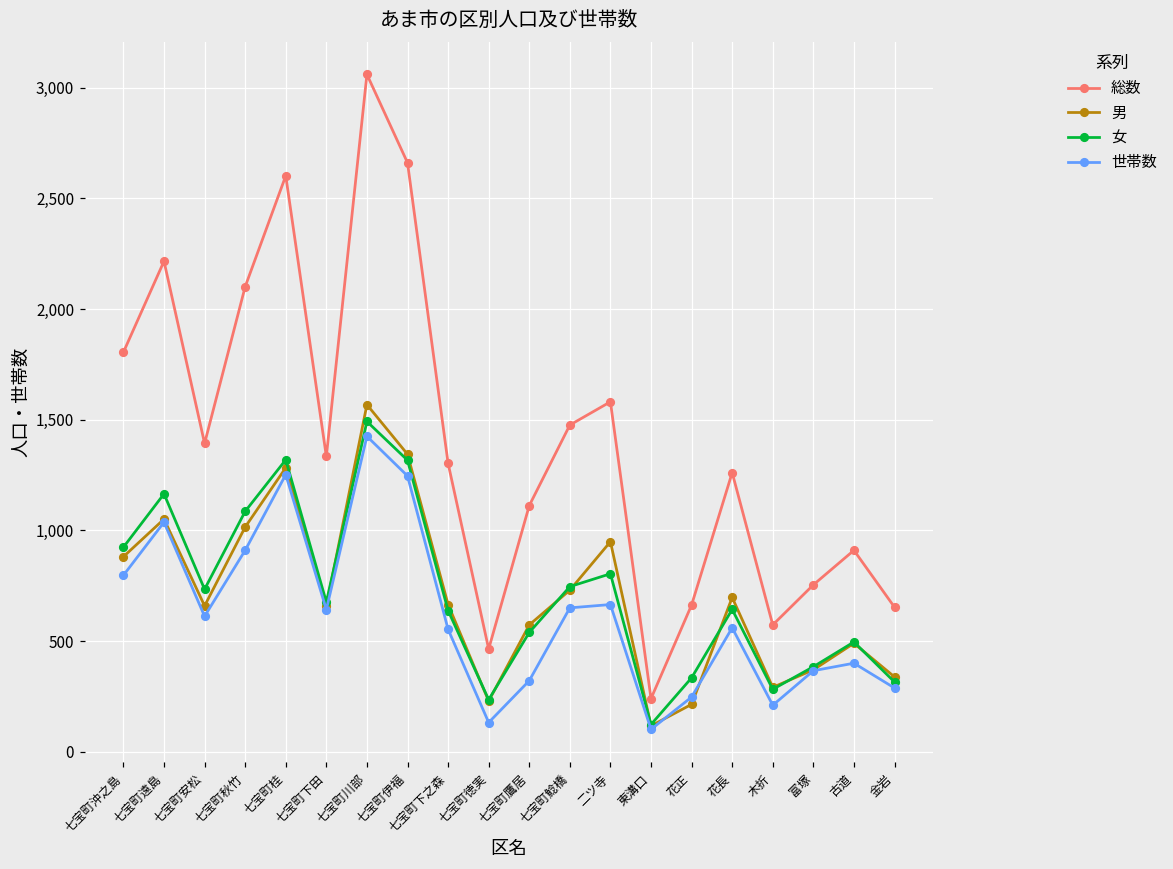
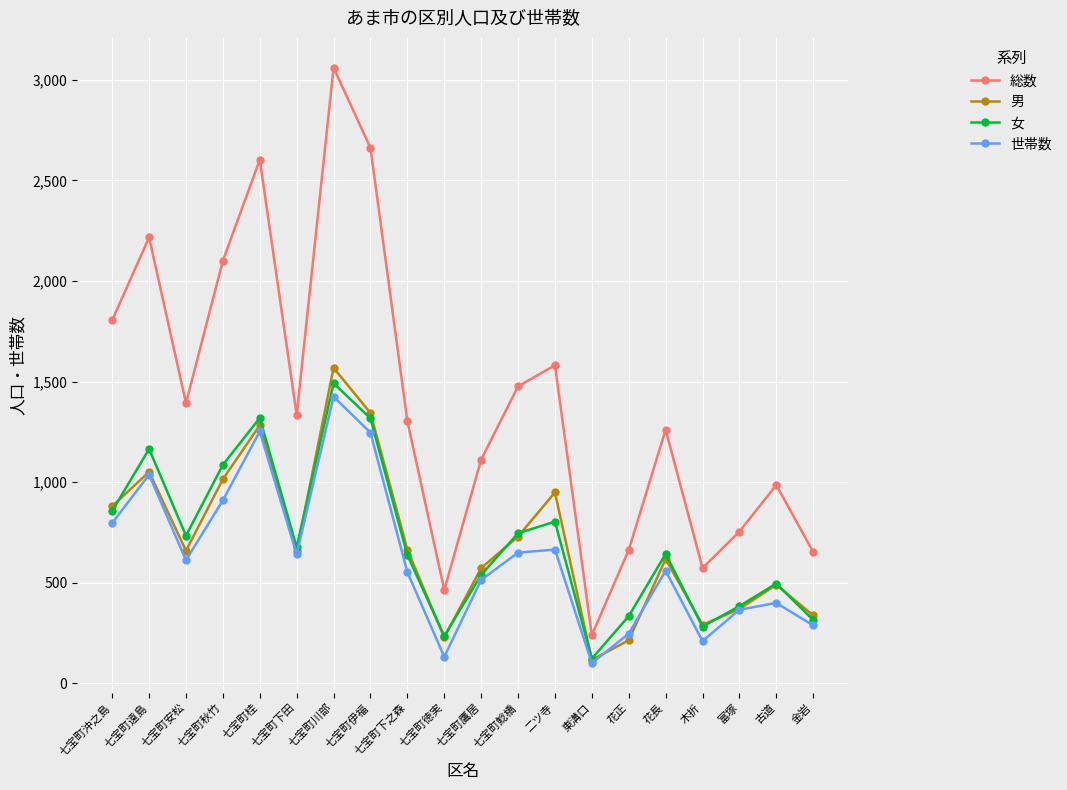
女, 七宝町沖之島: 920 -> 860
世帯数, 七宝町鷹居: 320 -> 510
男, 花長: 700 -> 620
総数, 古道: 910 -> 990
